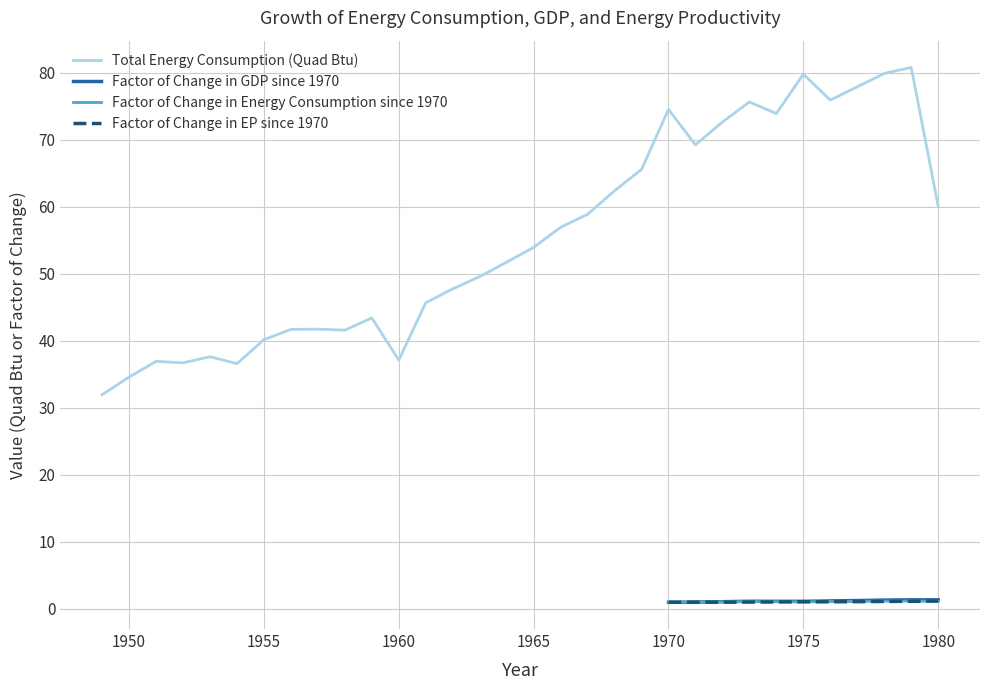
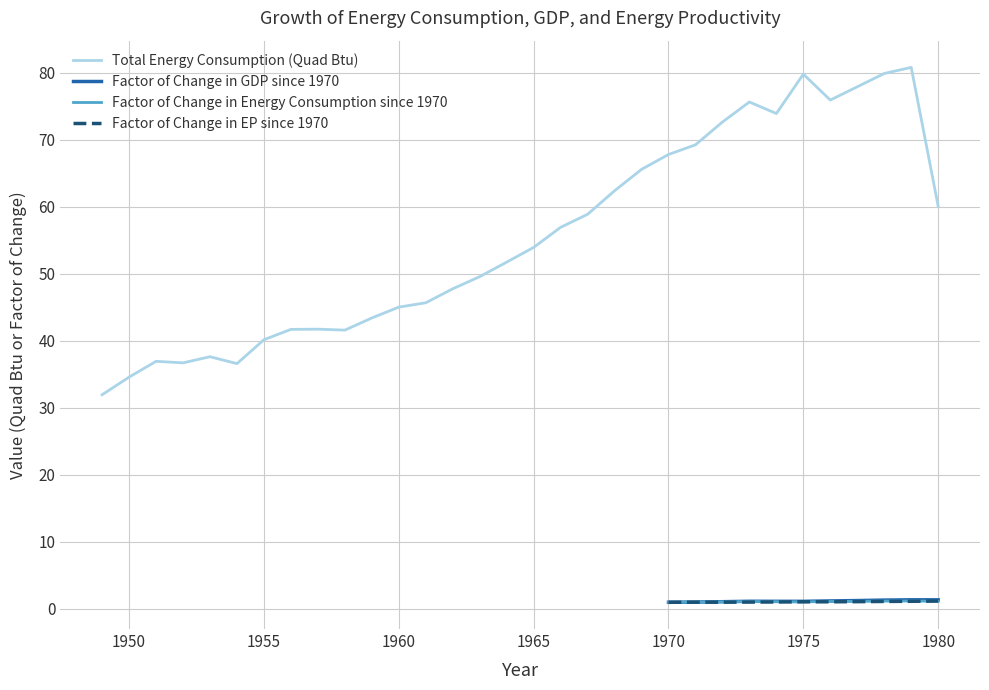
Total Energy Consumption (Quad Btu), 1960: 37 -> 45
Total Energy Consumption (Quad Btu), 1970: 75 -> 68
